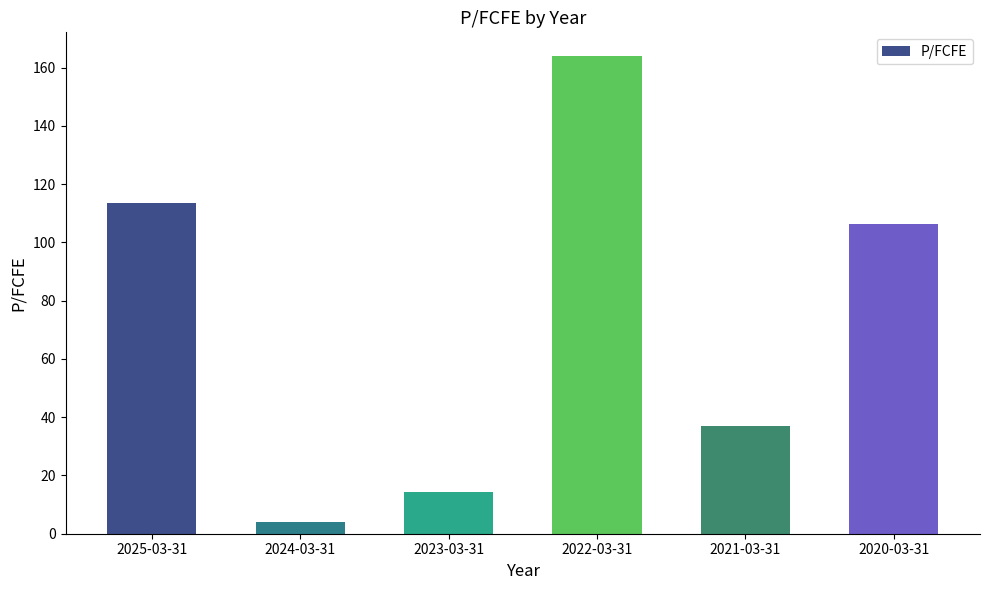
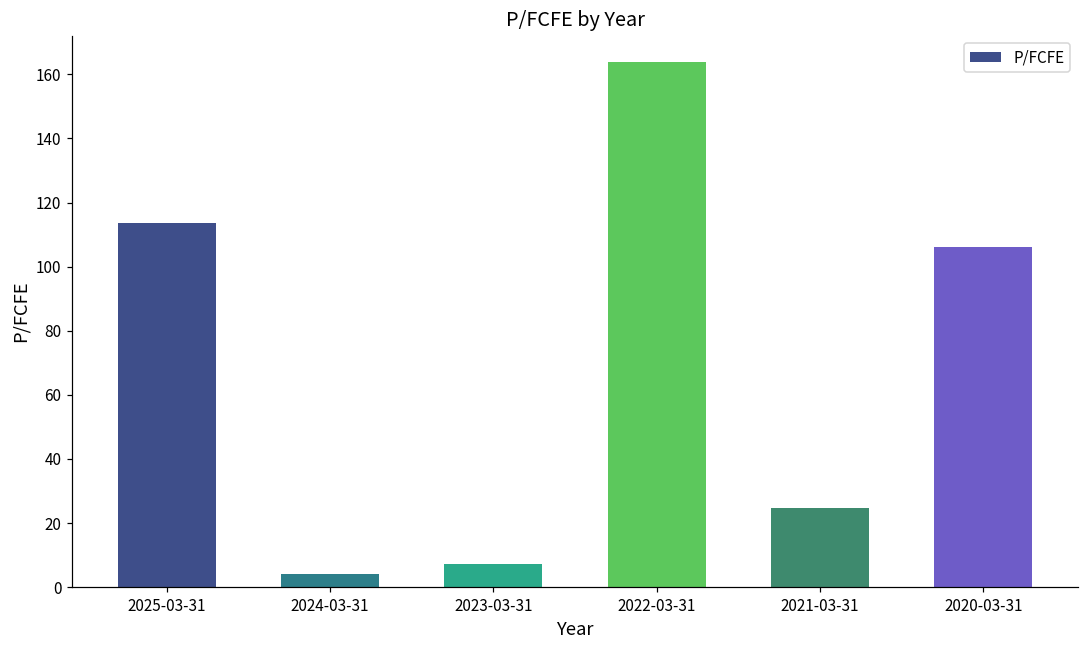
2023-03-31: 14 -> 7
2021-03-31: 37 -> 25
